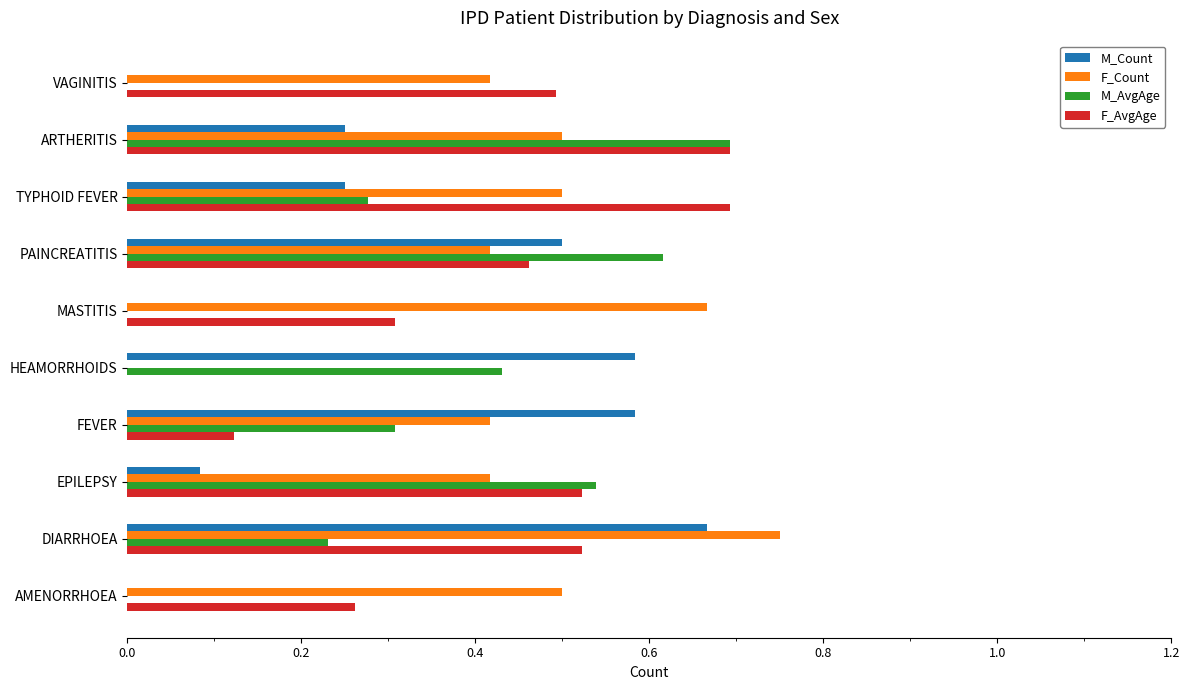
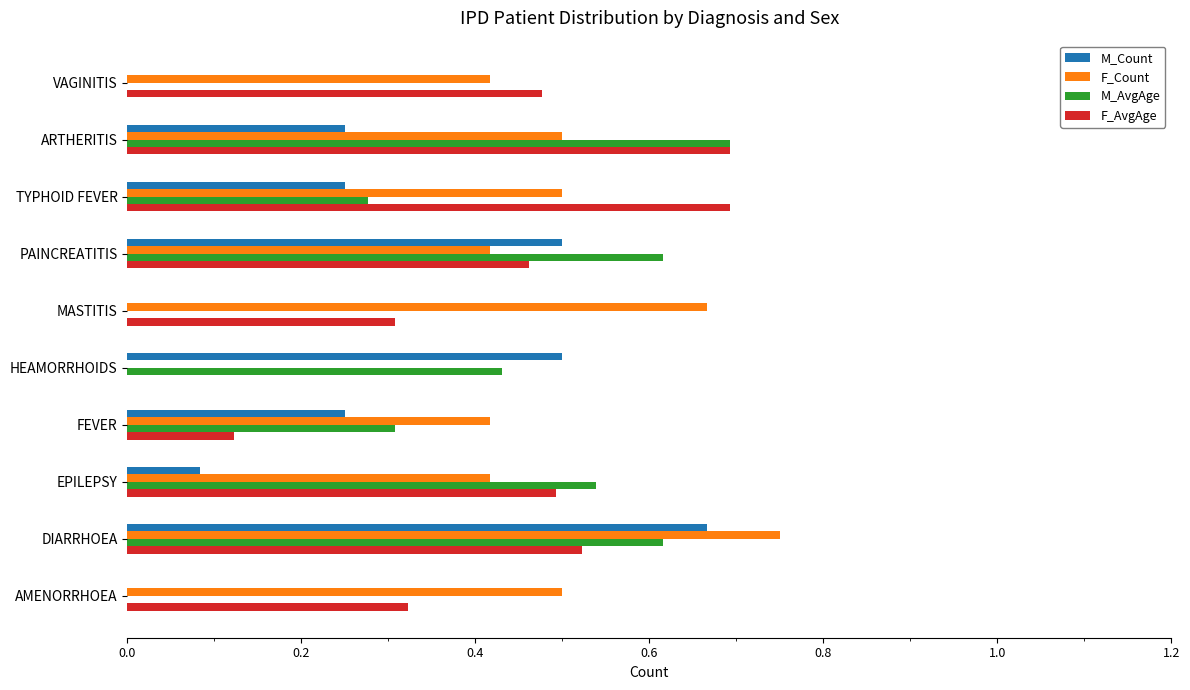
F_AvgAge, VAGINITIS: 0.49 -> 0.48
M_Count, HEAMORRHOIDS: 0.58 -> 0.50
M_Count, FEVER: 0.58 -> 0.25
F_AvgAge, EPILEPSY: 0.52 -> 0.49
M_AvgAge, DIARRHOEA: 0.23 -> 0.62
F_AvgAge, AMENORRHOEA: 0.26 -> 0.32
